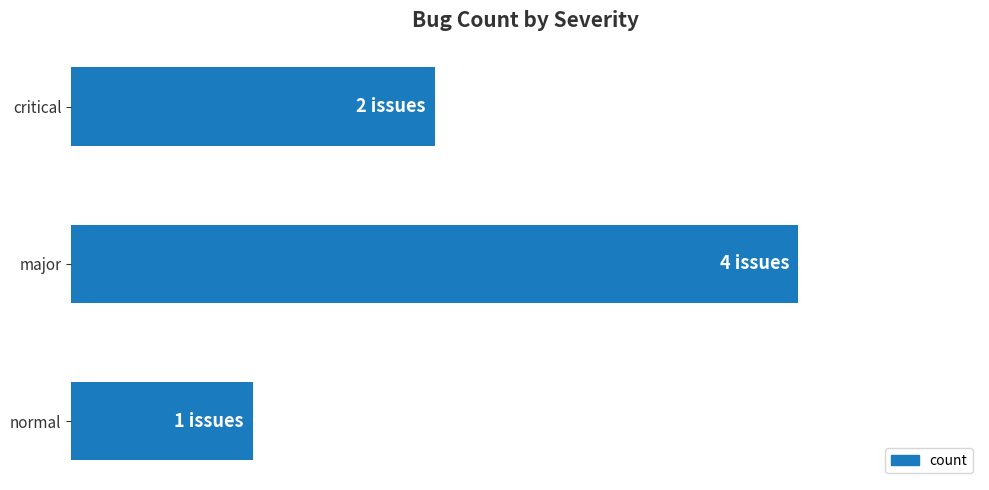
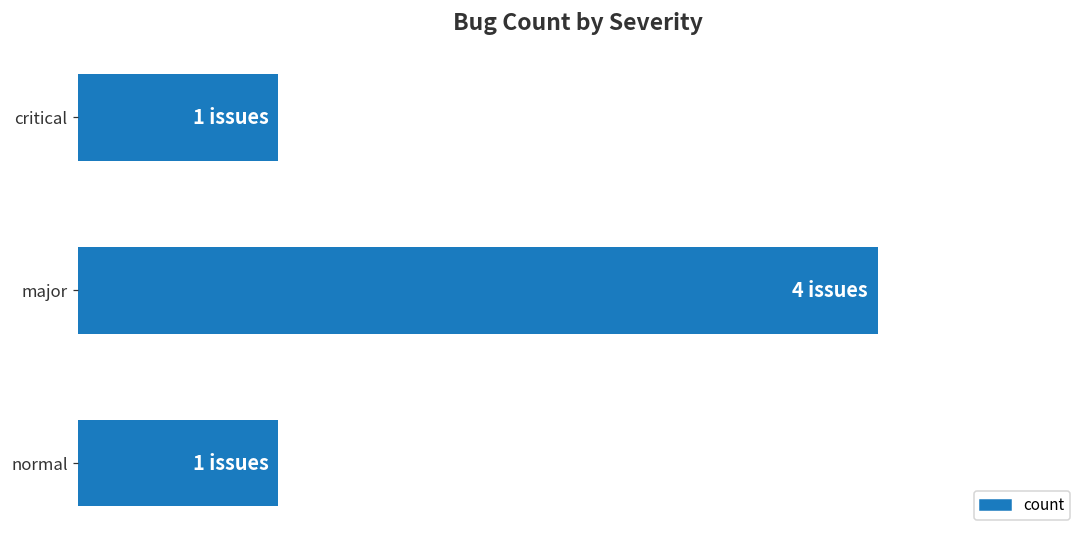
critical: 2 -> 1
